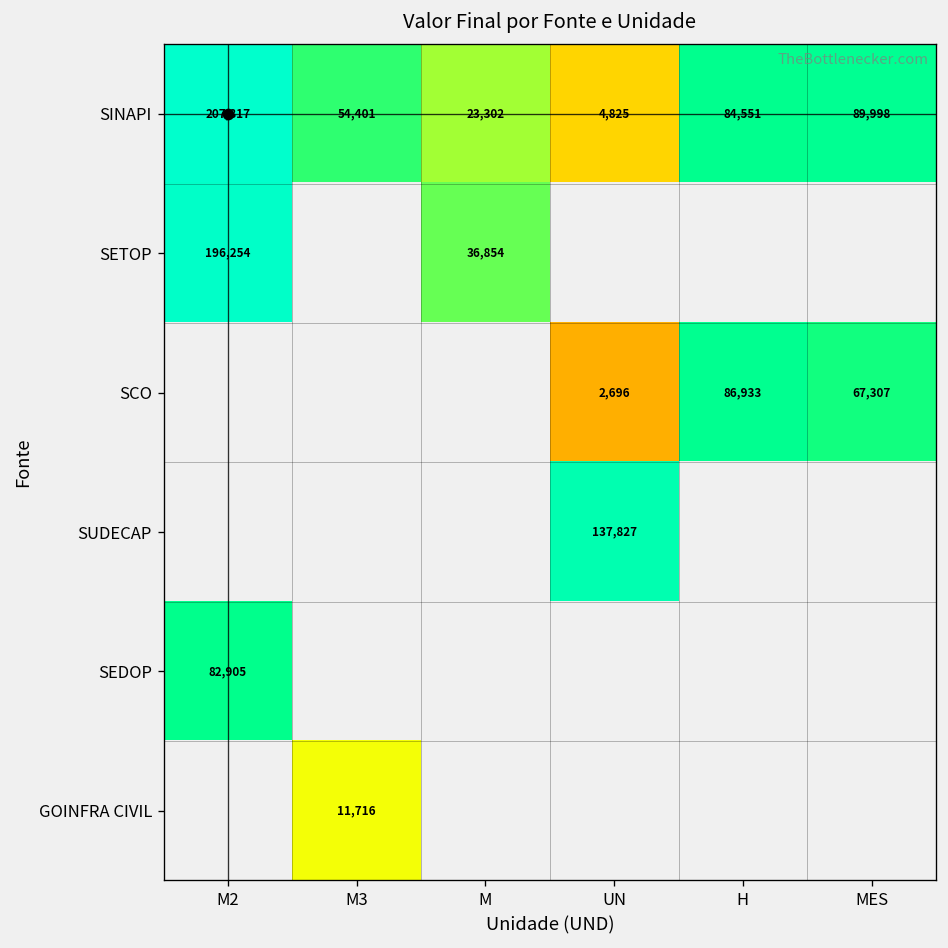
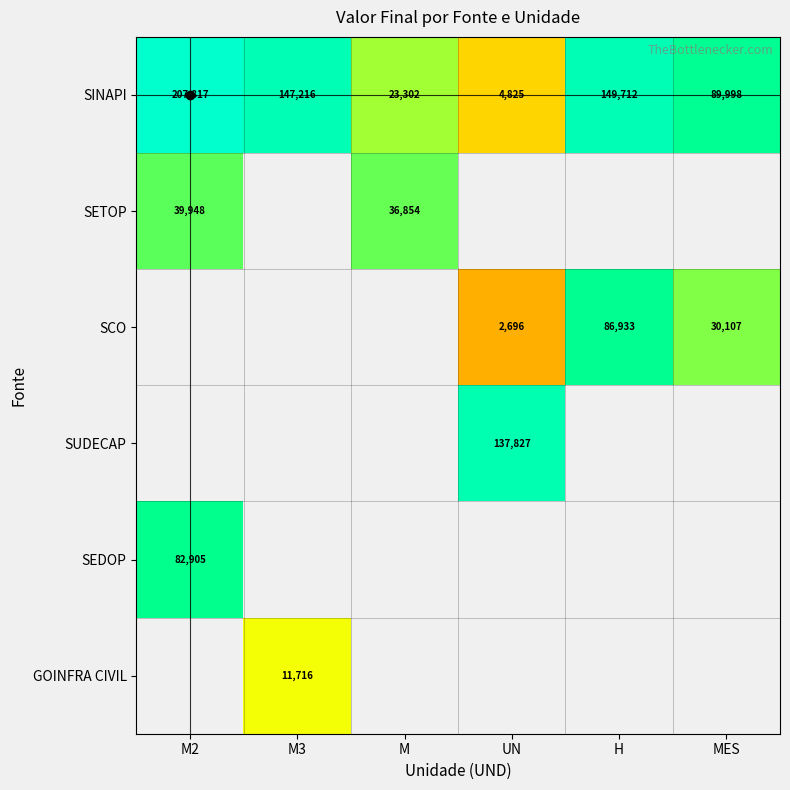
SINAPI, M3: 54,401 -> 147,216
SINAPI, H: 84,551 -> 149,712
SETOP, M2: 196,254 -> 39,948
SCO, MES: 67,307 -> 30,107
